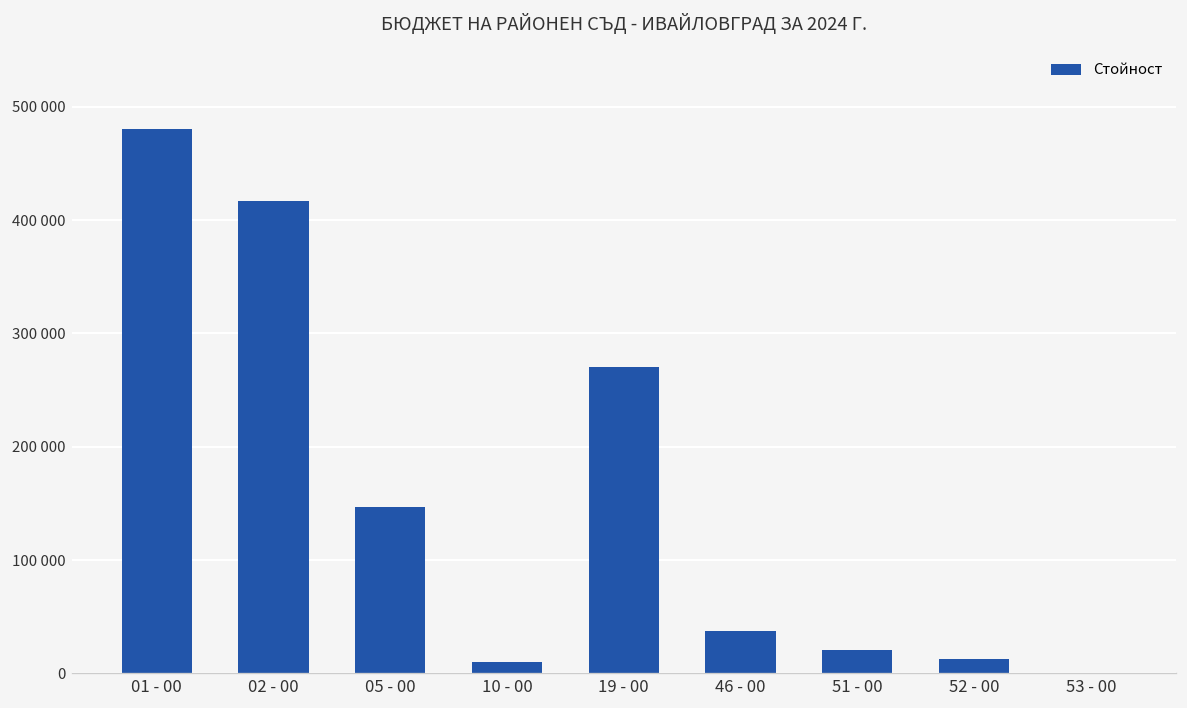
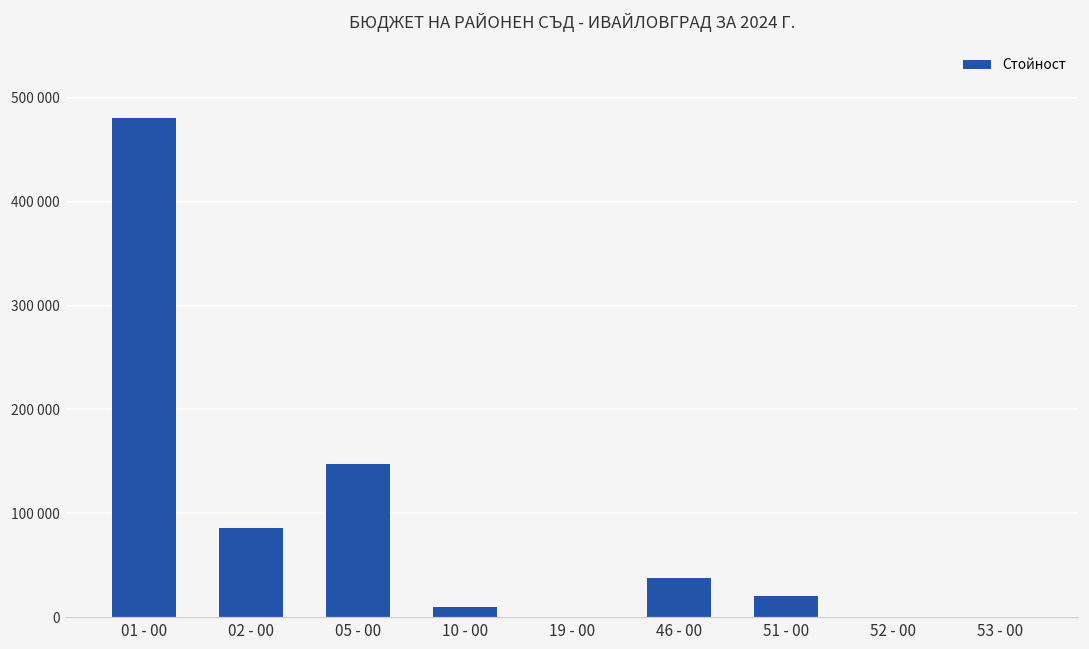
02 - 00: 420000 -> 90000
19 - 00: 270000 -> 0
52 - 00: 10000 -> 0
